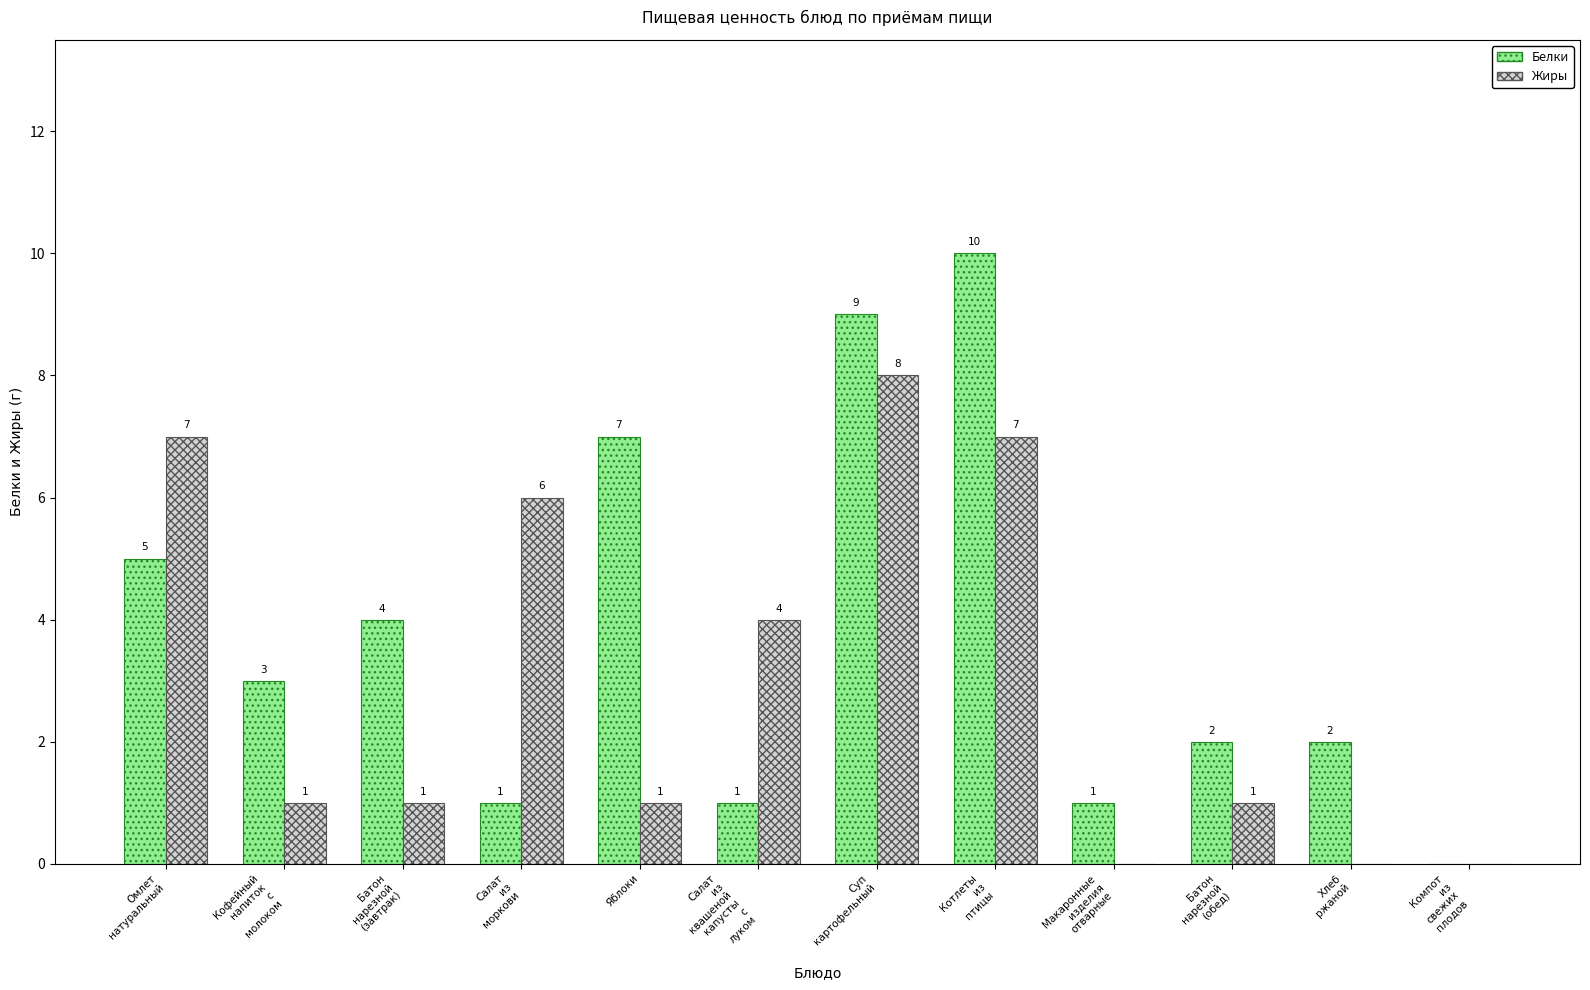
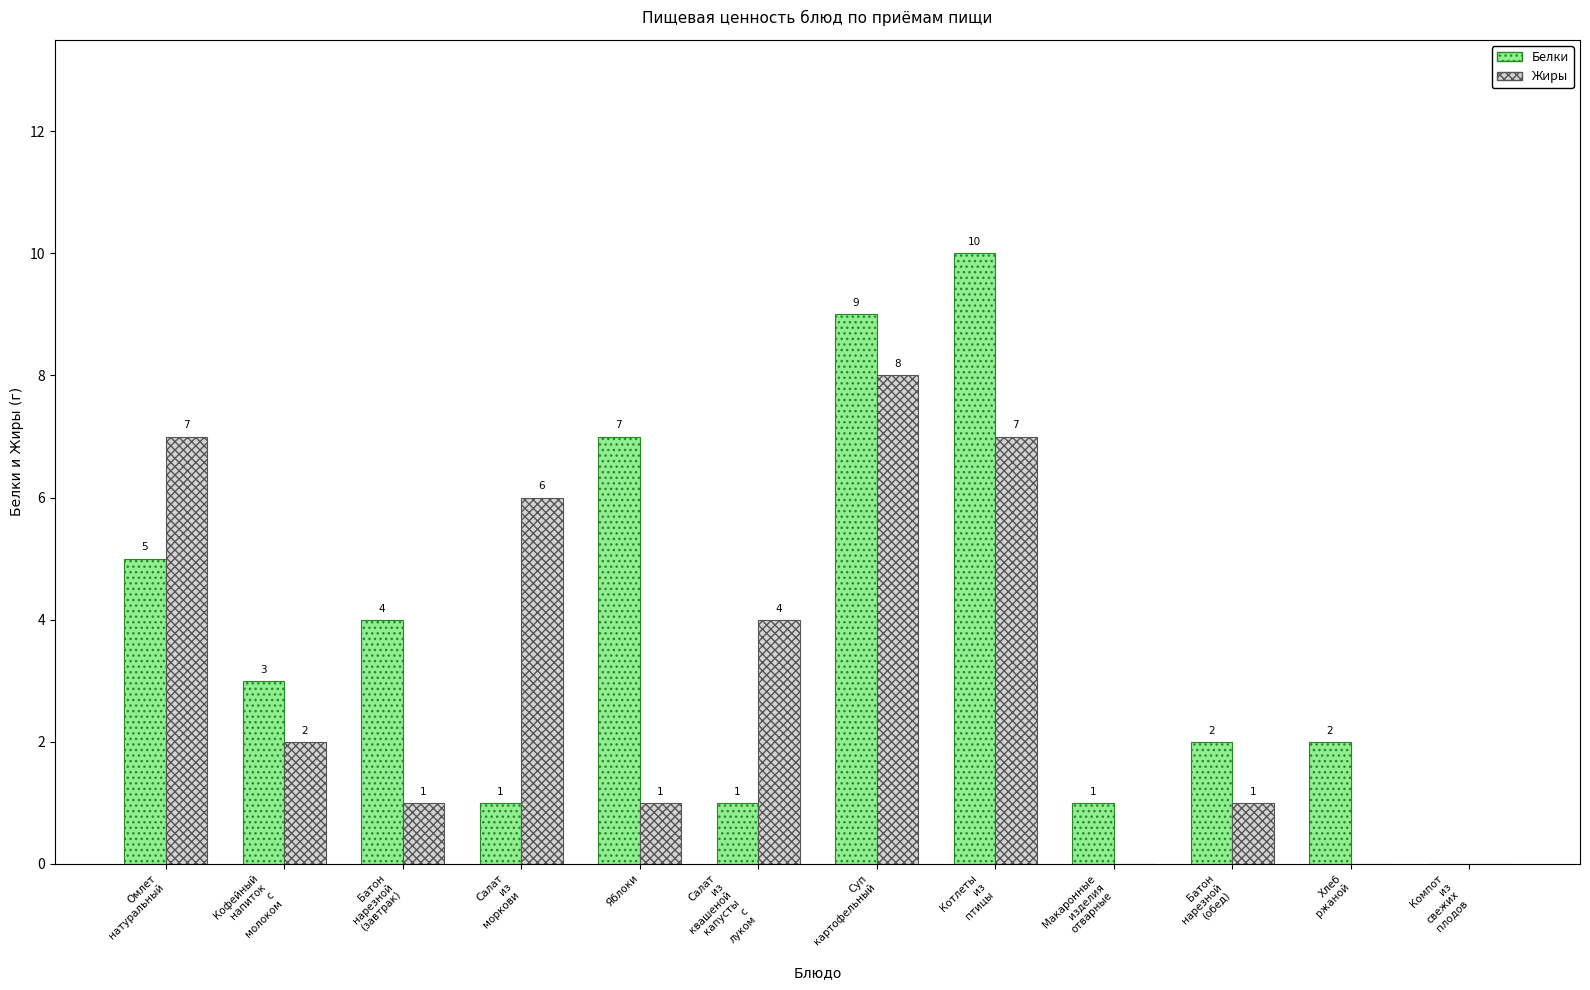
Жиры, Кофейный напиток с молоком: 1 -> 2
